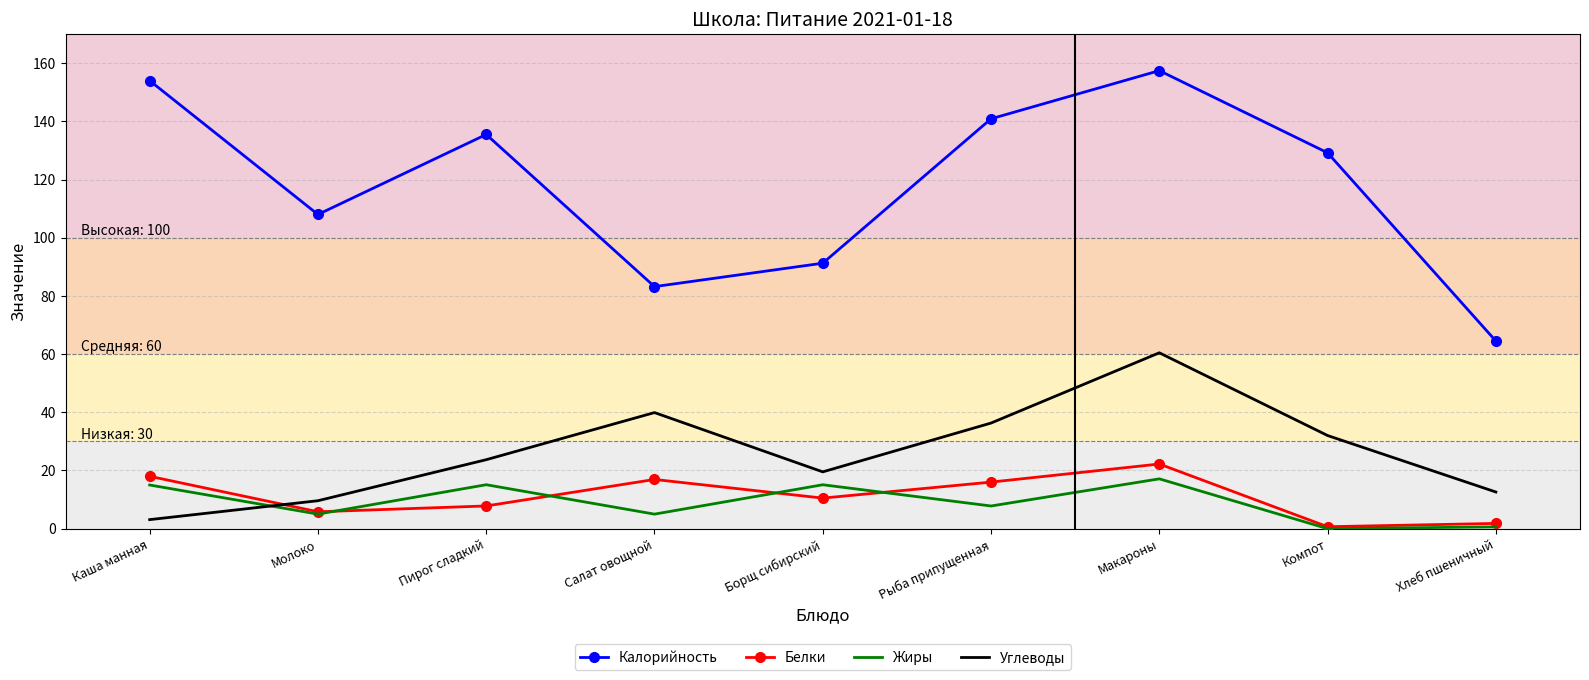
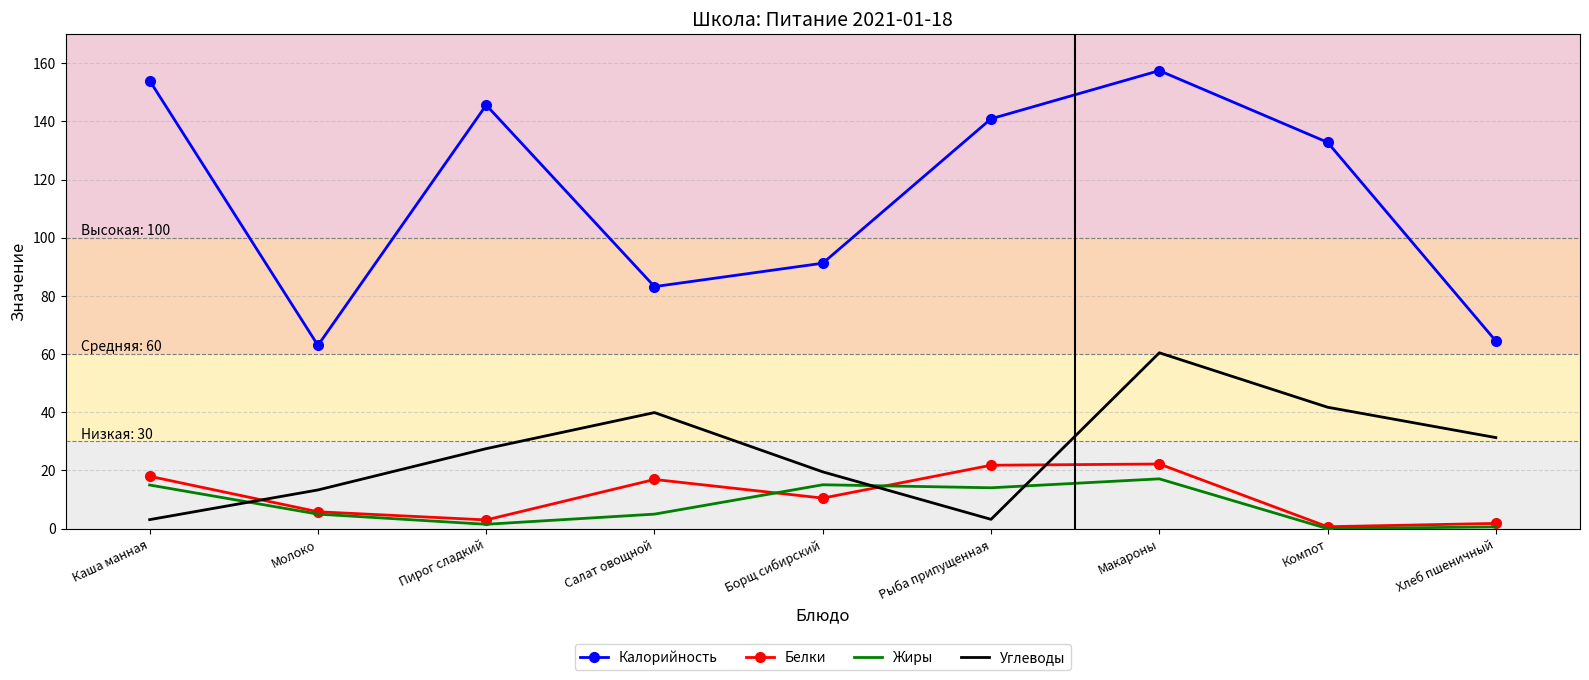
Калорийность, Молоко: 108 -> 63
Углеводы, Молоко: 10 -> 13
Калорийность, Пирог сладкий: 136 -> 146
Белки, Пирог сладкий: 8 -> 3
Жиры, Пирог сладкий: 15 -> 2
Углеводы, Пирог сладкий: 24 -> 28
Белки, Рыба припущенная: 16 -> 22
Жиры, Рыба припущенная: 8 -> 14
Углеводы, Рыба припущенная: 36 -> 3
Калорийность, Компот: 129 -> 133
Углеводы, Компот: 32 -> 42
Углеводы, Хлеб пшеничный: 13 -> 31
